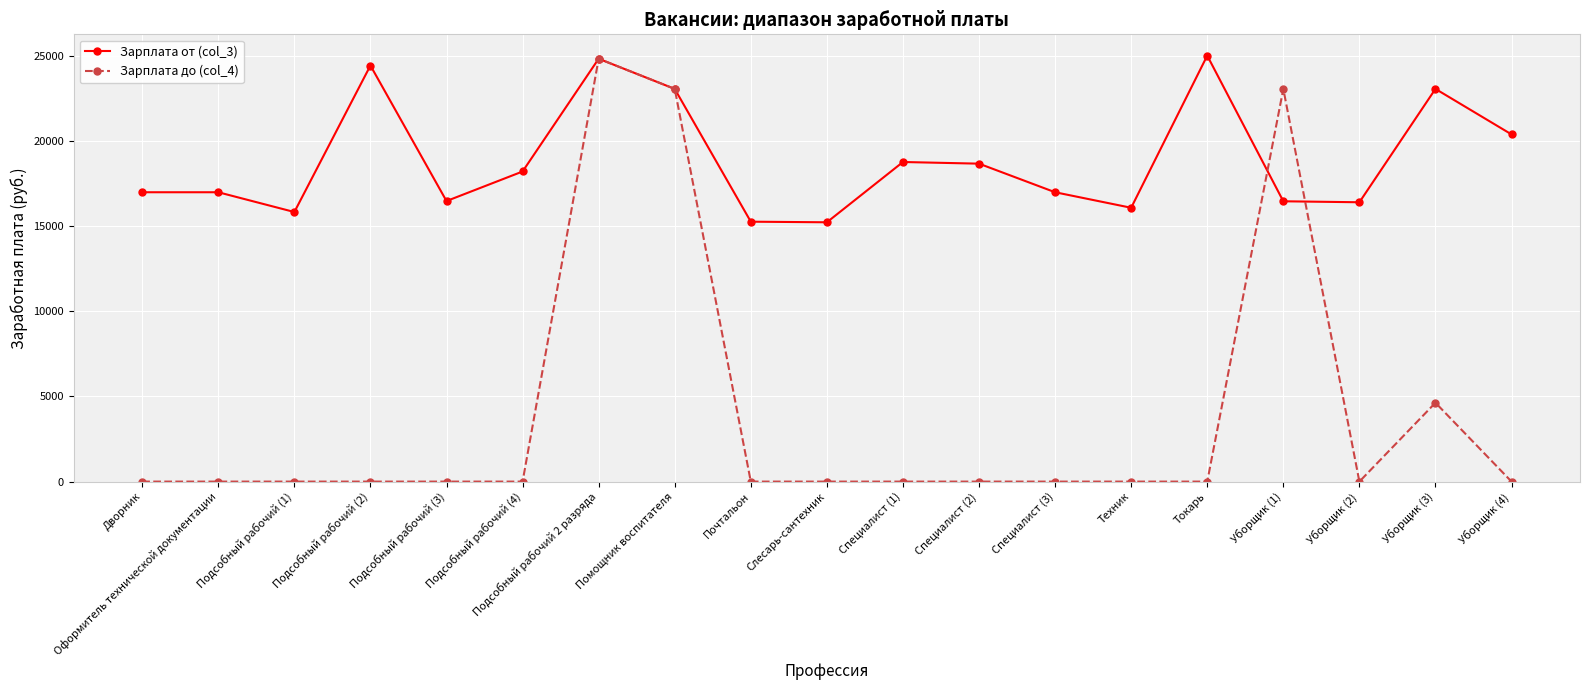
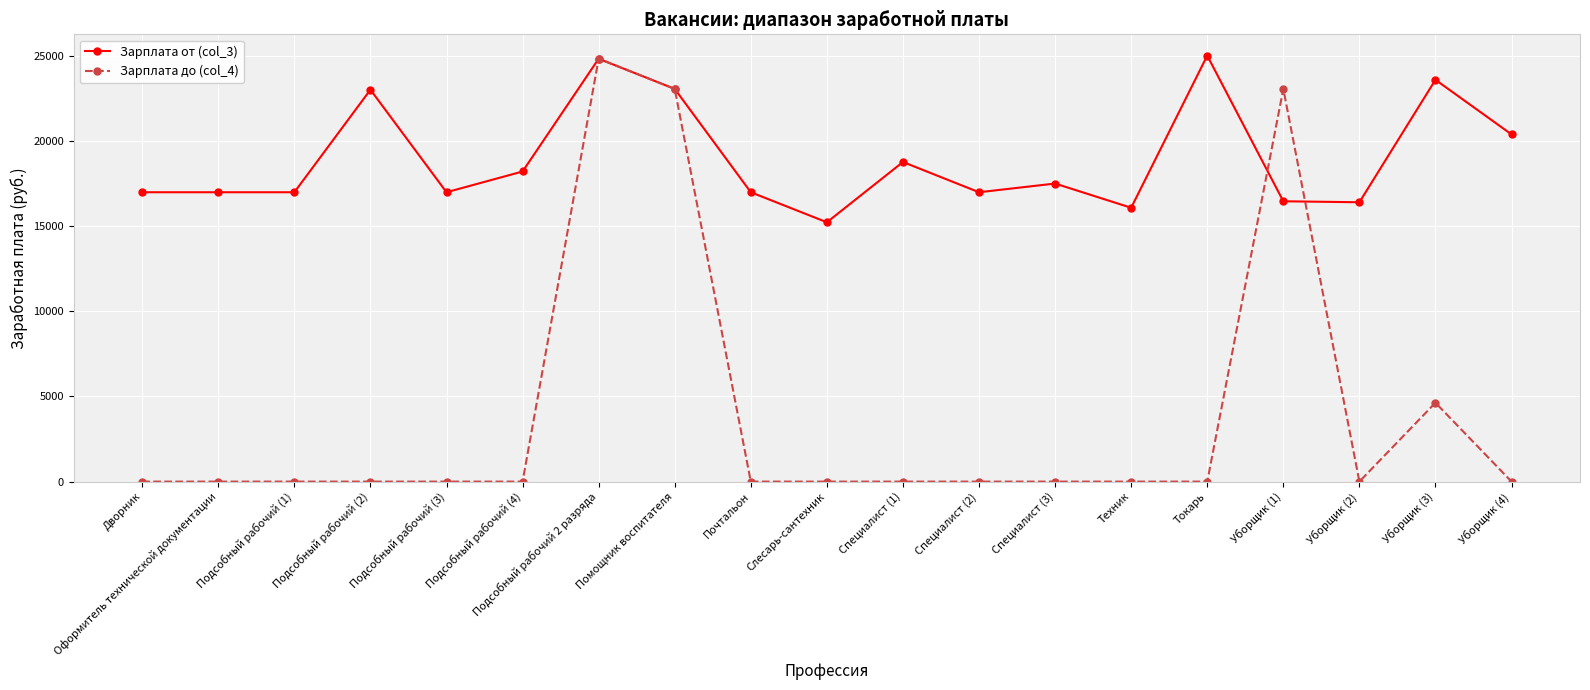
Зарплата от (col_3), Подсобный рабочий (1): 15800 -> 17000
Зарплата от (col_3), Подсобный рабочий (2): 24400 -> 23000
Зарплата от (col_3), Подсобный рабочий (3): 16500 -> 17000
Зарплата от (col_3), Почтальон: 15300 -> 17000
Зарплата от (col_3), Специалист (2): 18700 -> 17000
Зарплата от (col_3), Специалист (3): 17000 -> 17500
Зарплата от (col_3), Уборщик (3): 23000 -> 23600
